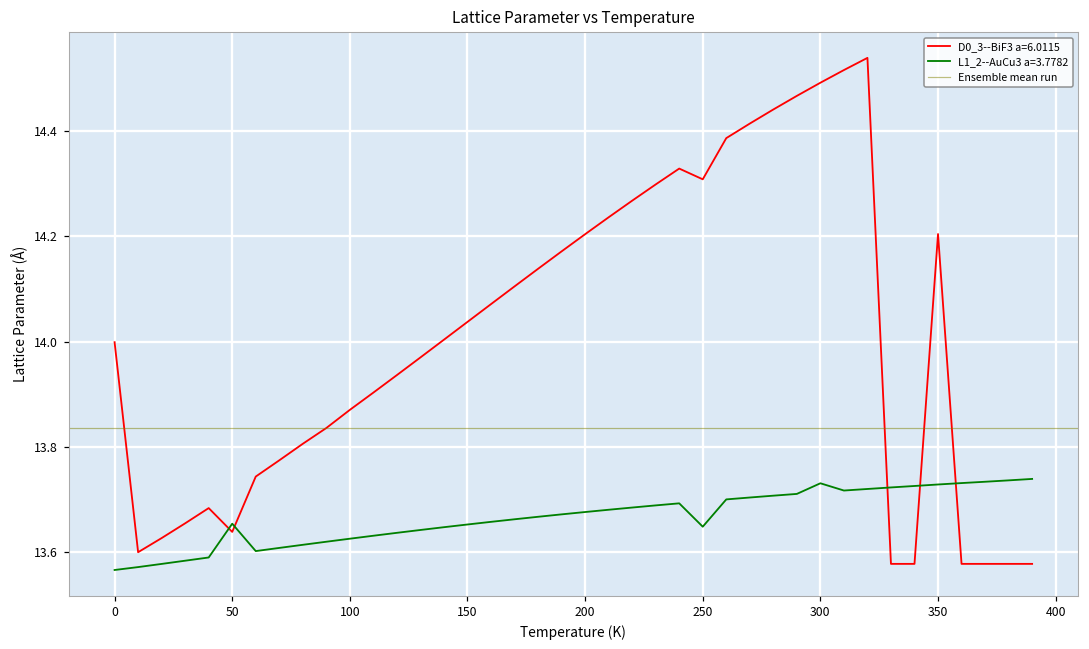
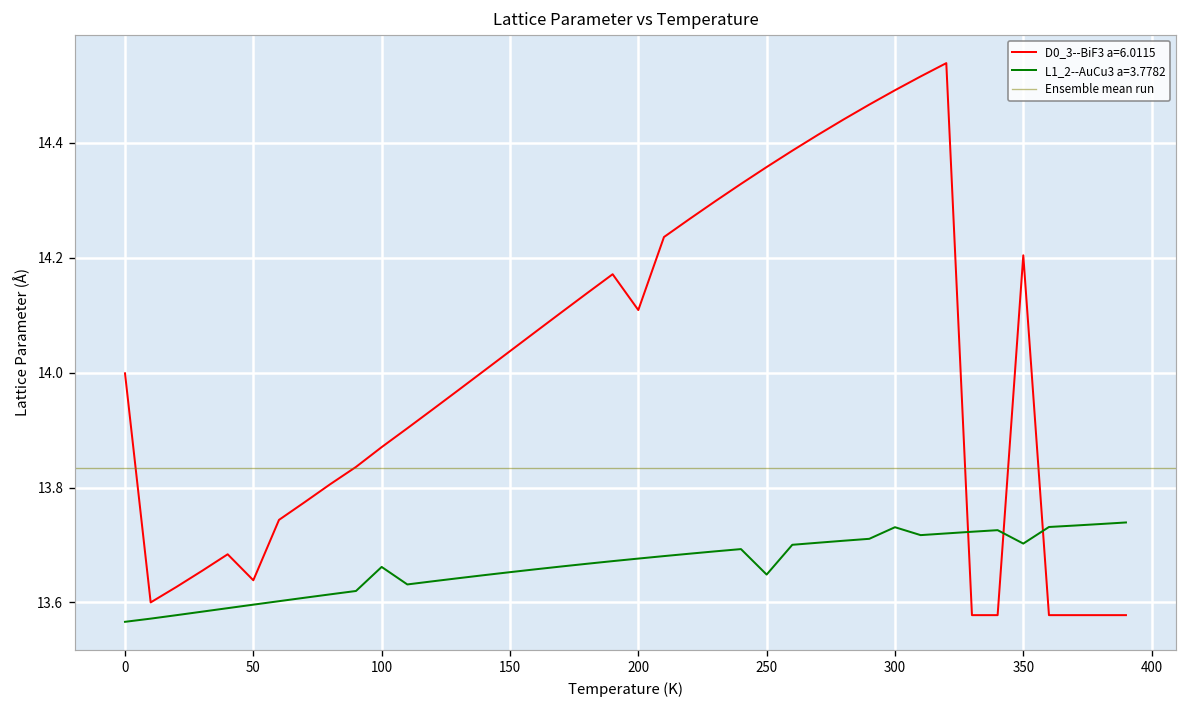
L1_2--AuCu3 a=3.7782, 50: 13.65 -> 13.60
L1_2--AuCu3 a=3.7782, 100: 13.63 -> 13.66
D0_3--BiF3 a=6.0115, 200: 14.20 -> 14.11
D0_3--BiF3 a=6.0115, 250: 14.31 -> 14.36
L1_2--AuCu3 a=3.7782, 350: 13.73 -> 13.70
